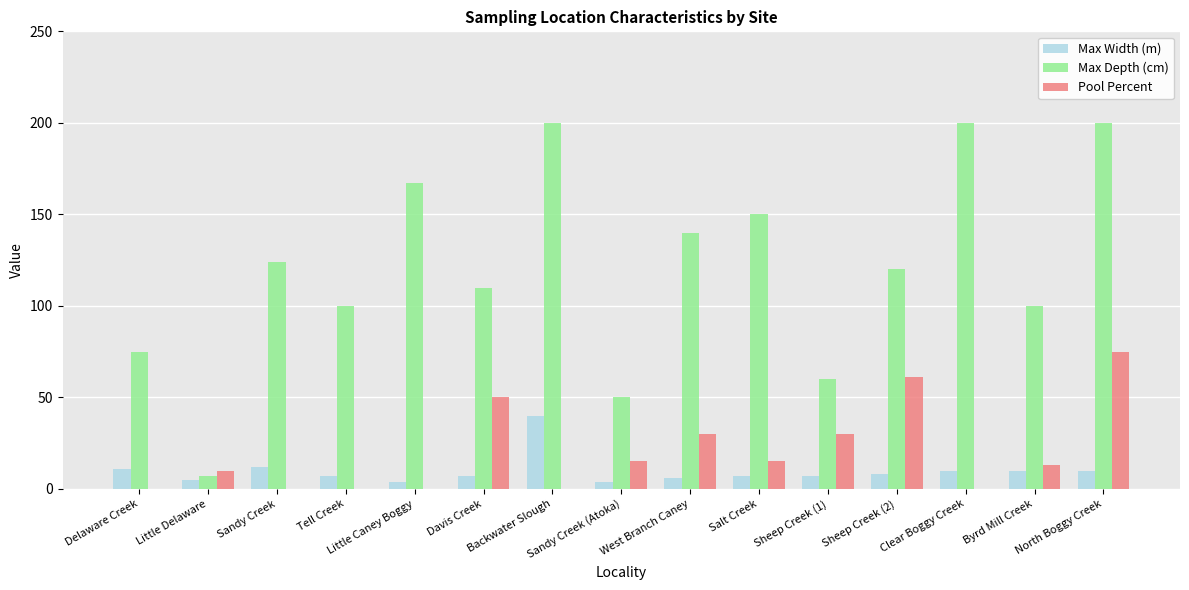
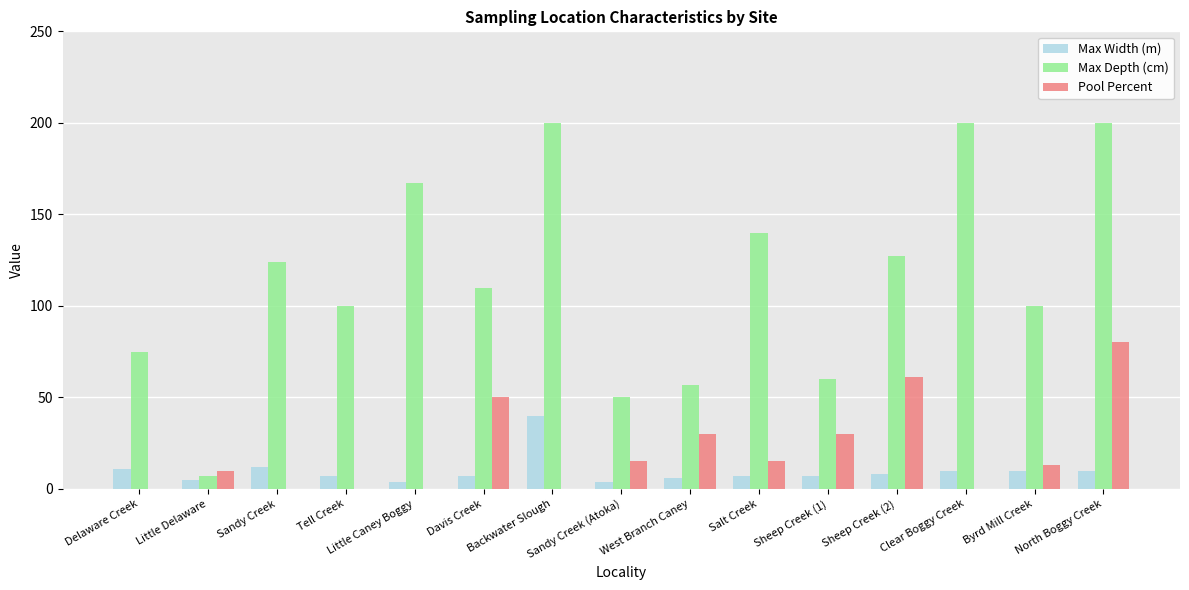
Max Depth (cm), West Branch Caney: 140 -> 57
Max Depth (cm), Salt Creek: 150 -> 140
Max Depth (cm), Sheep Creek (2): 120 -> 127
Pool Percent, North Boggy Creek: 75 -> 80
